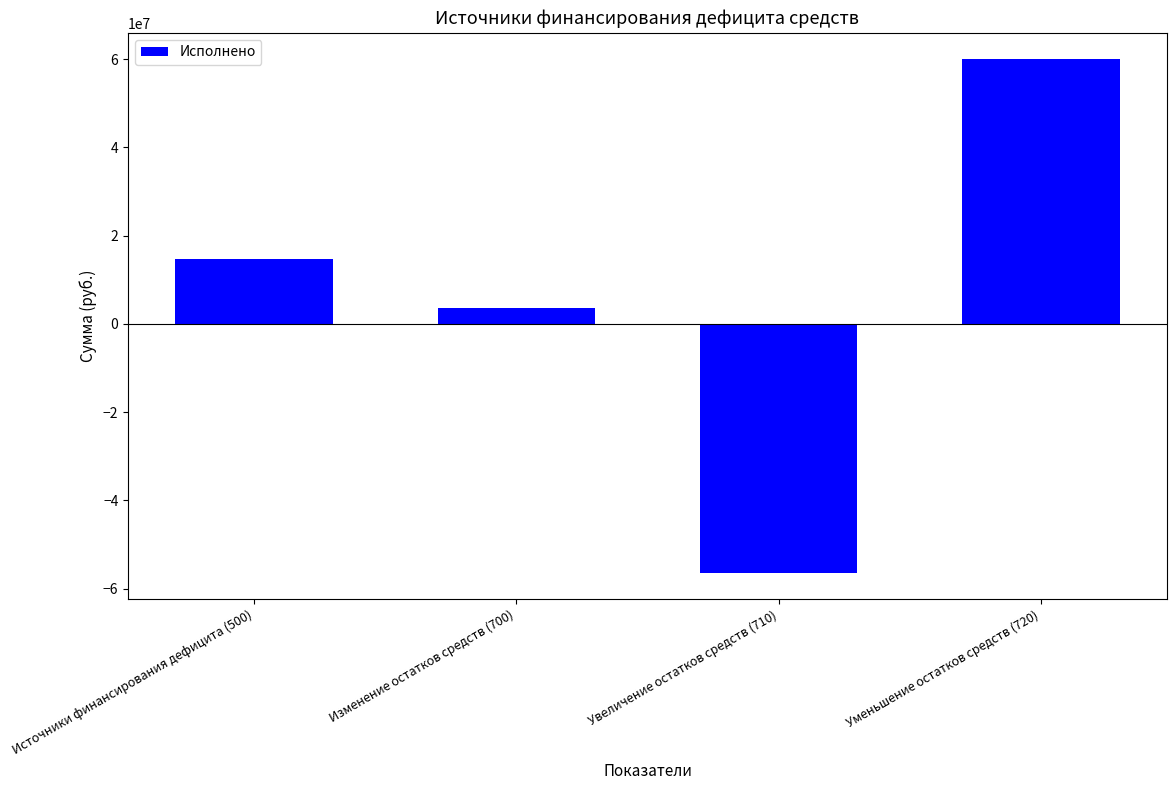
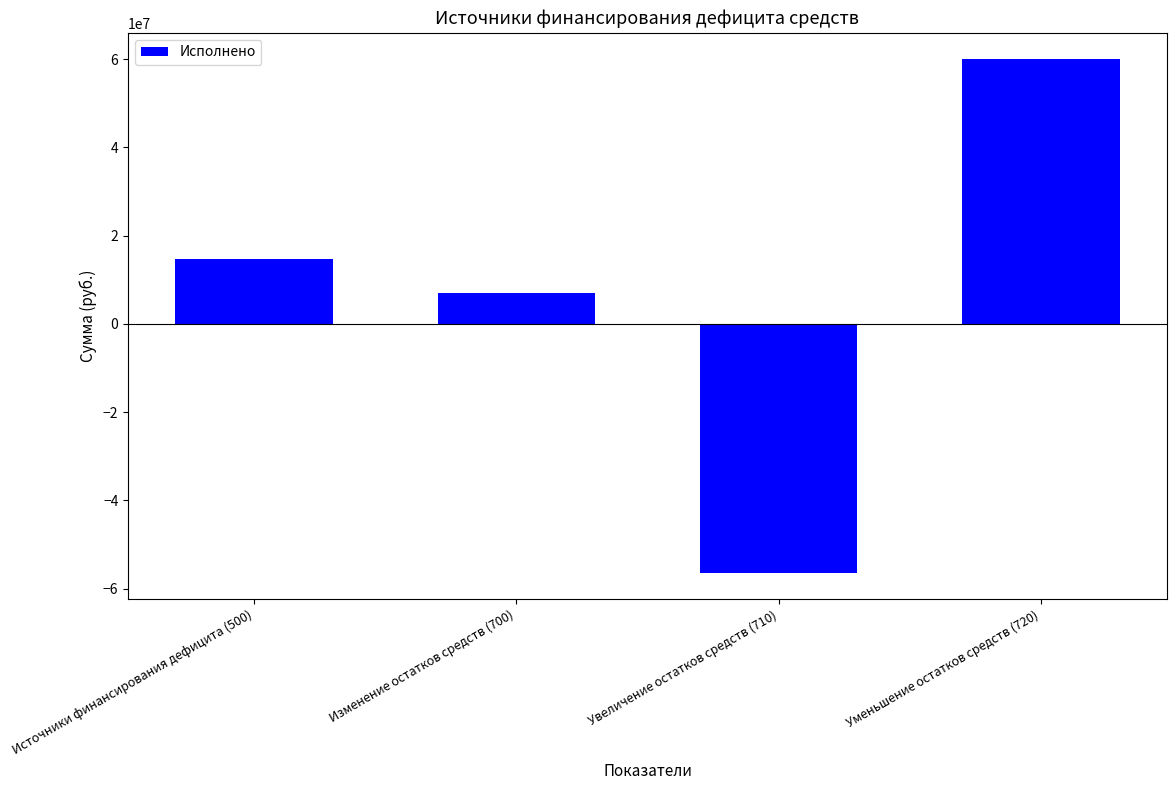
Изменение остатков средств (700): 4000000 -> 7000000
